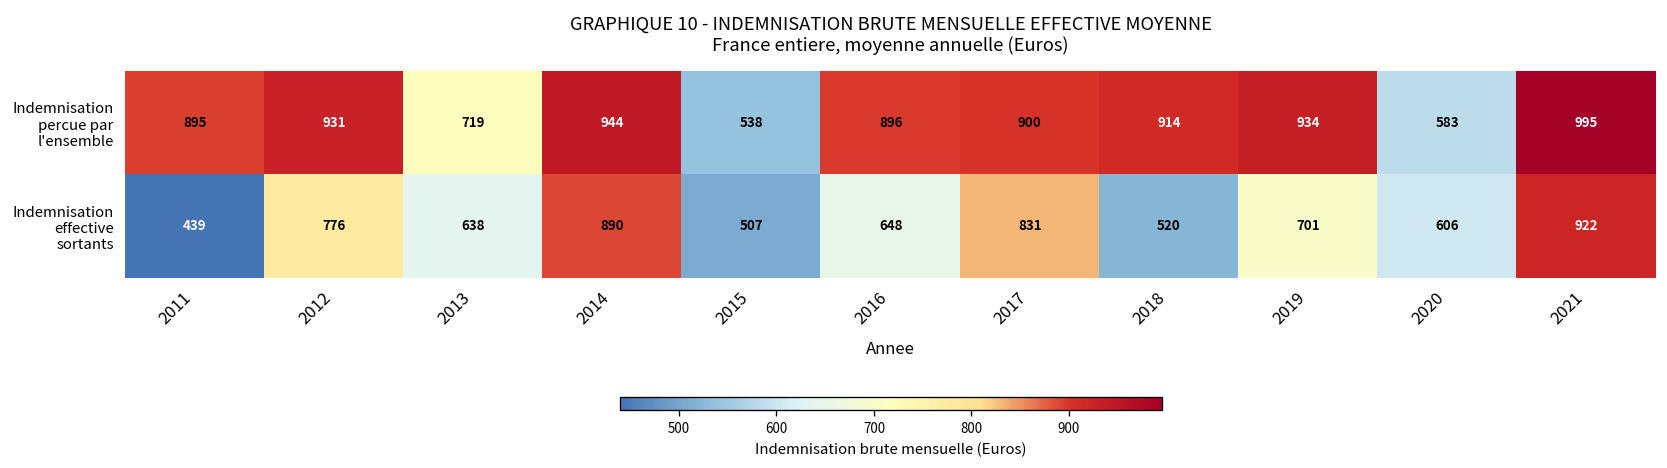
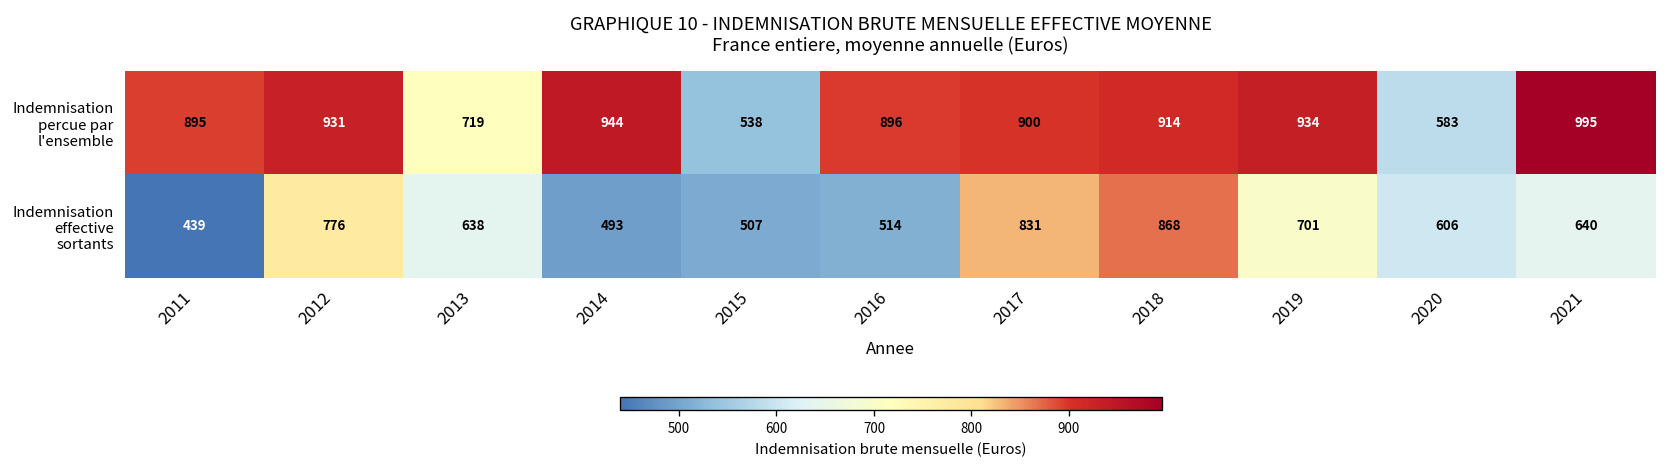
Indemnisation effective sortants, 2014: 890 -> 493
Indemnisation effective sortants, 2016: 648 -> 514
Indemnisation effective sortants, 2018: 520 -> 868
Indemnisation effective sortants, 2021: 922 -> 640
